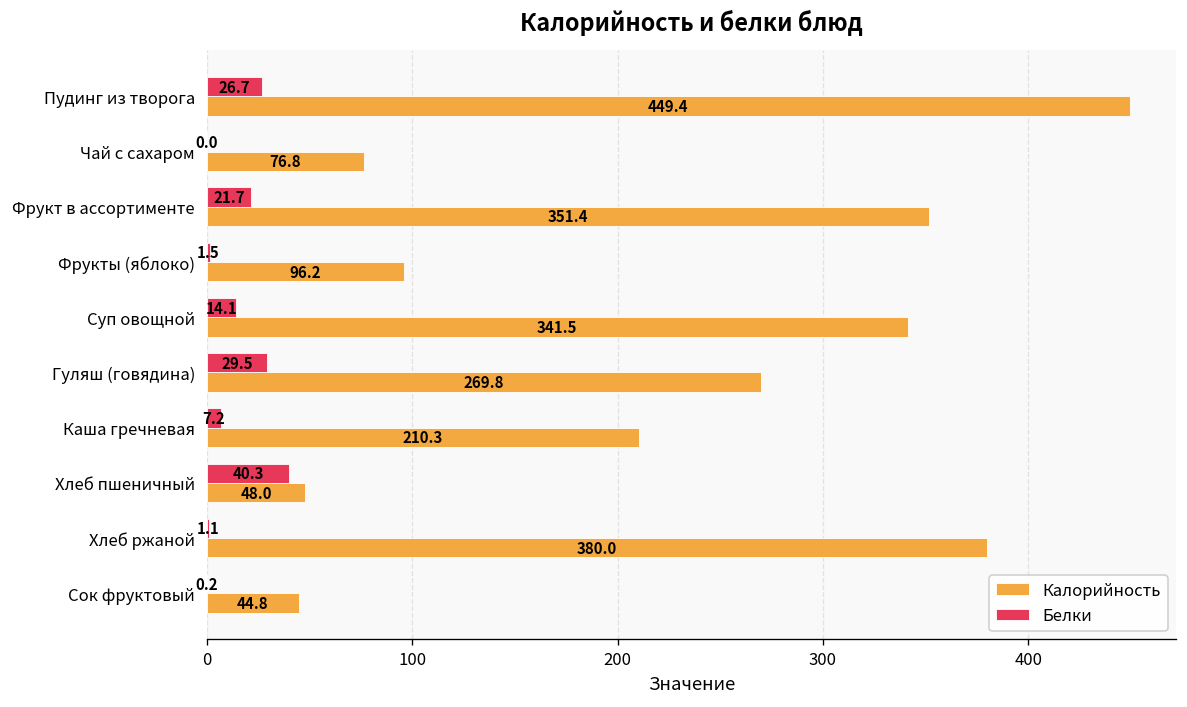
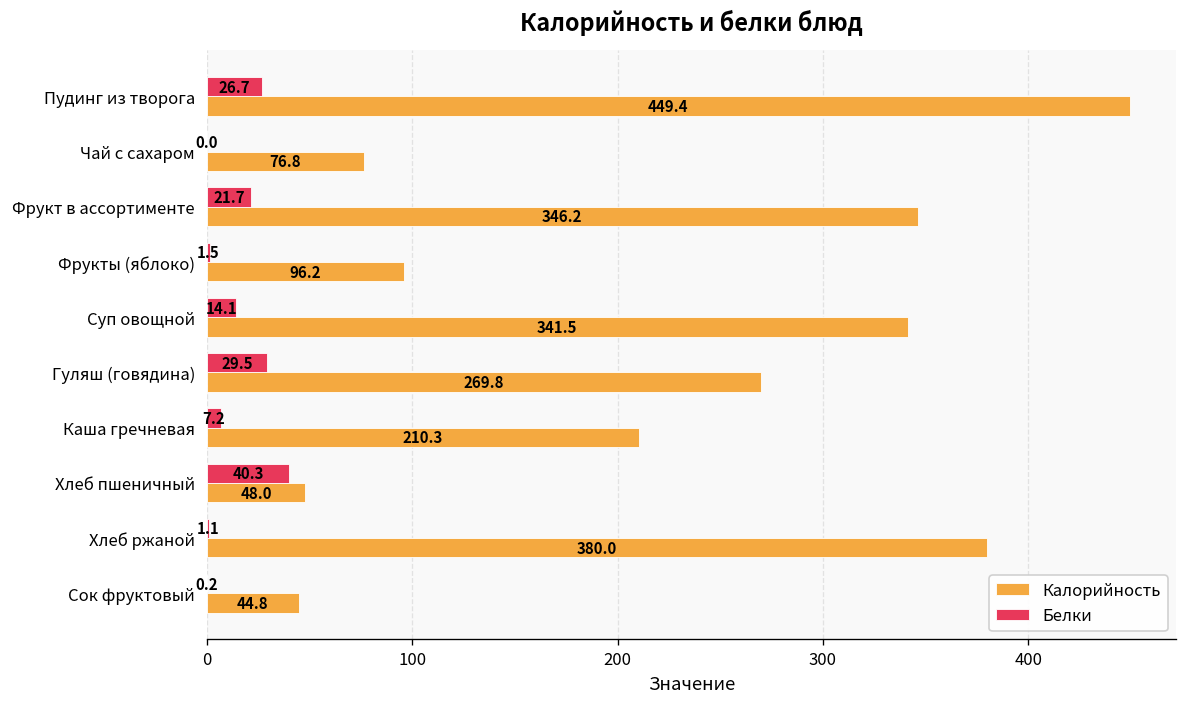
Калорийность, Фрукт в ассортименте: 351.4 -> 346.2
